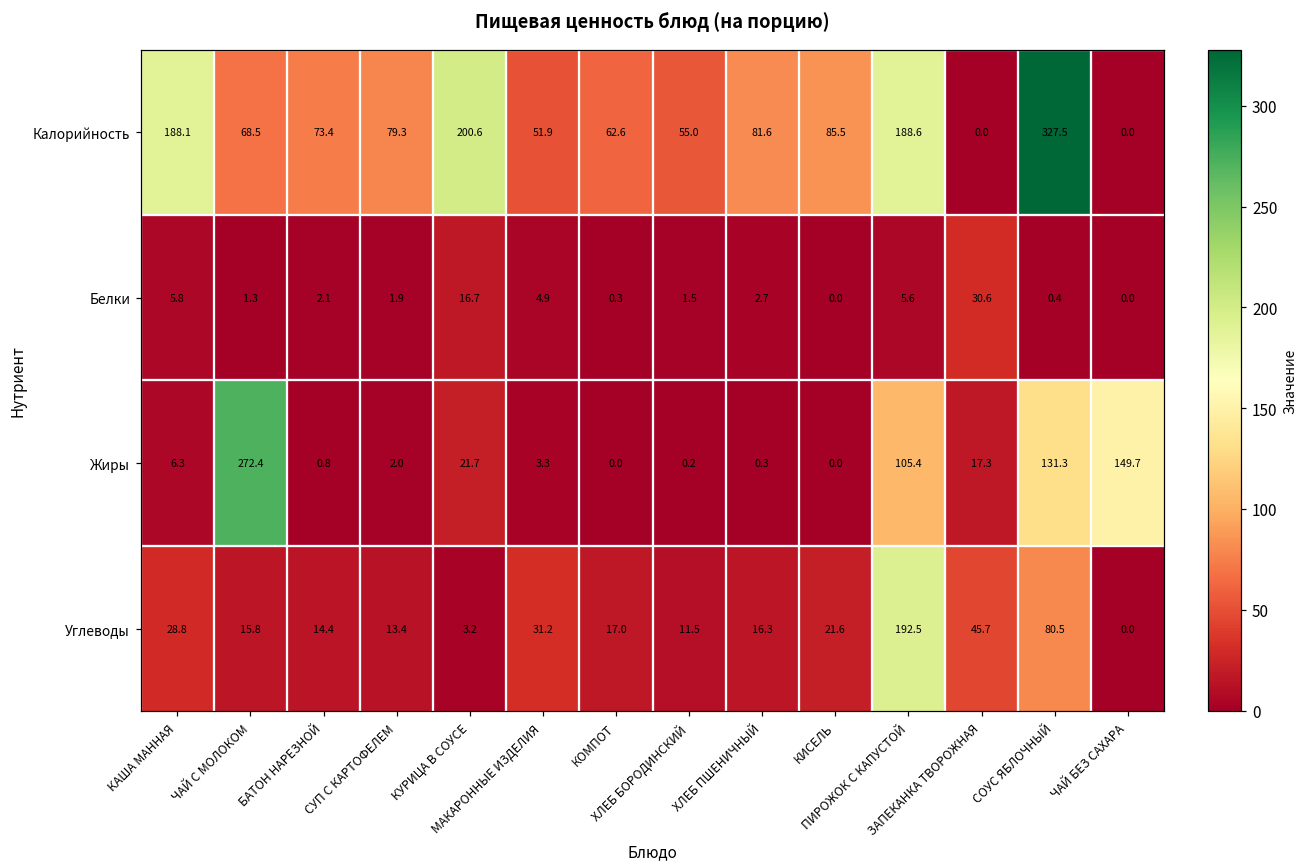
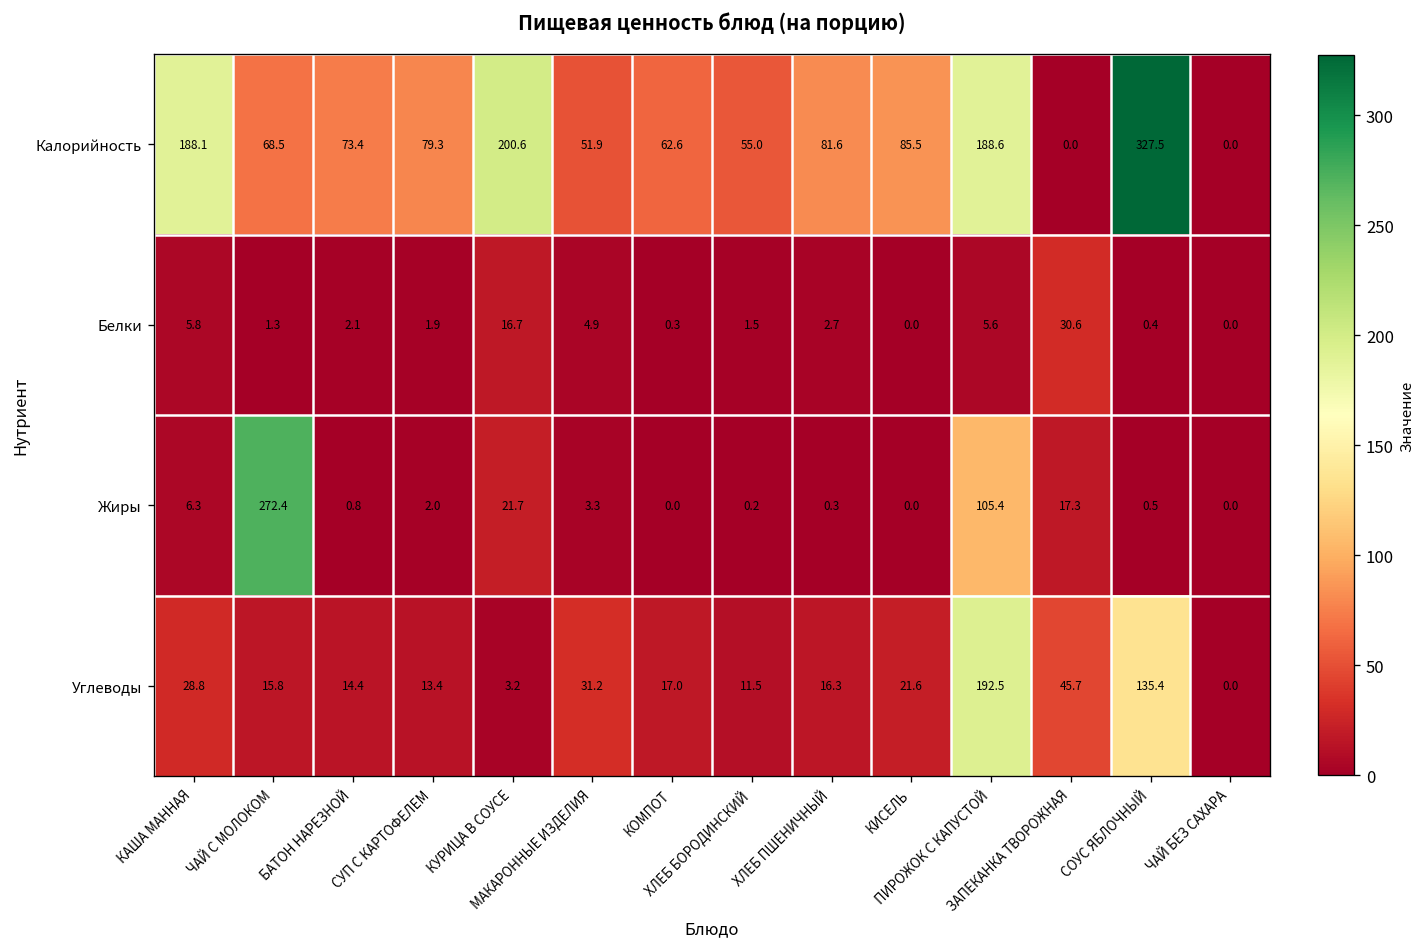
Жиры, СОУС ЯБЛОЧНЫЙ: 131.3 -> 0.5
Жиры, ЧАЙ БЕЗ САХАРА: 149.7 -> 0.0
Углеводы, СОУС ЯБЛОЧНЫЙ: 80.5 -> 135.4
